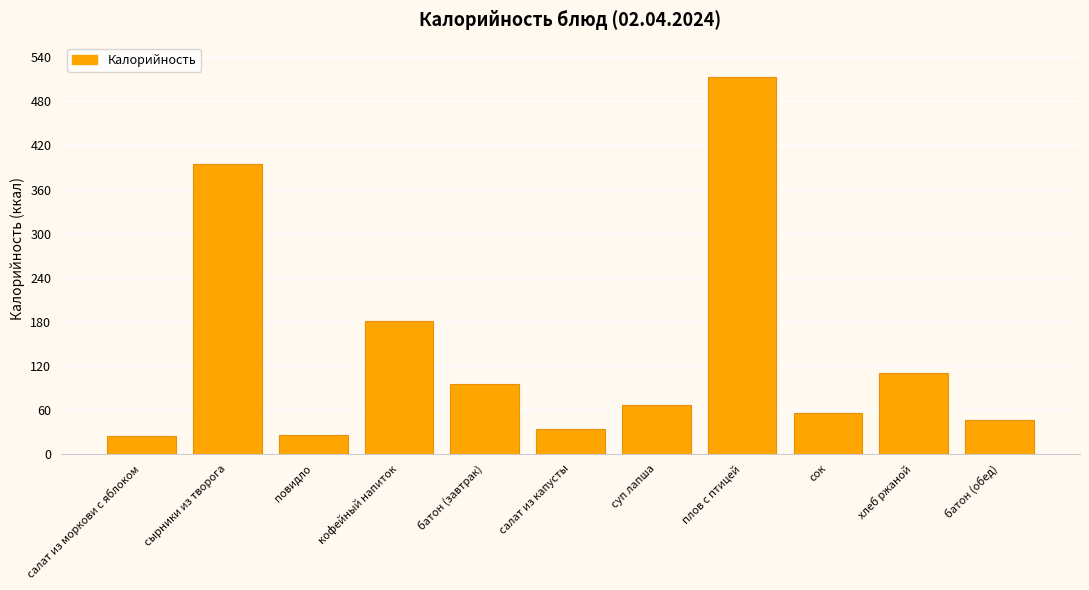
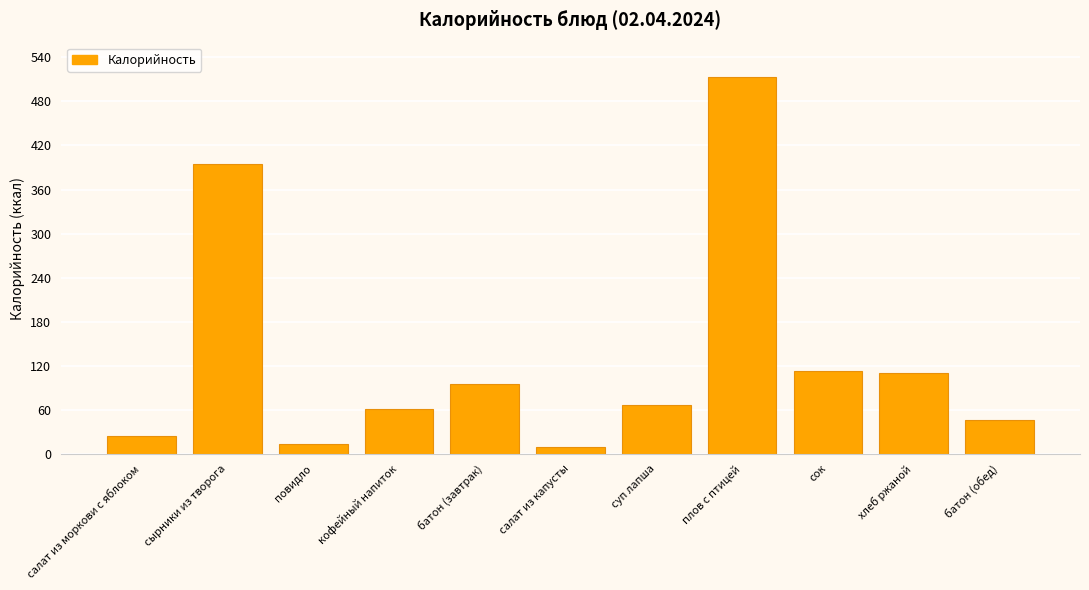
повидло: 30 -> 10
кофейный напиток: 180 -> 60
салат из капусты: 30 -> 10
сок: 60 -> 110
